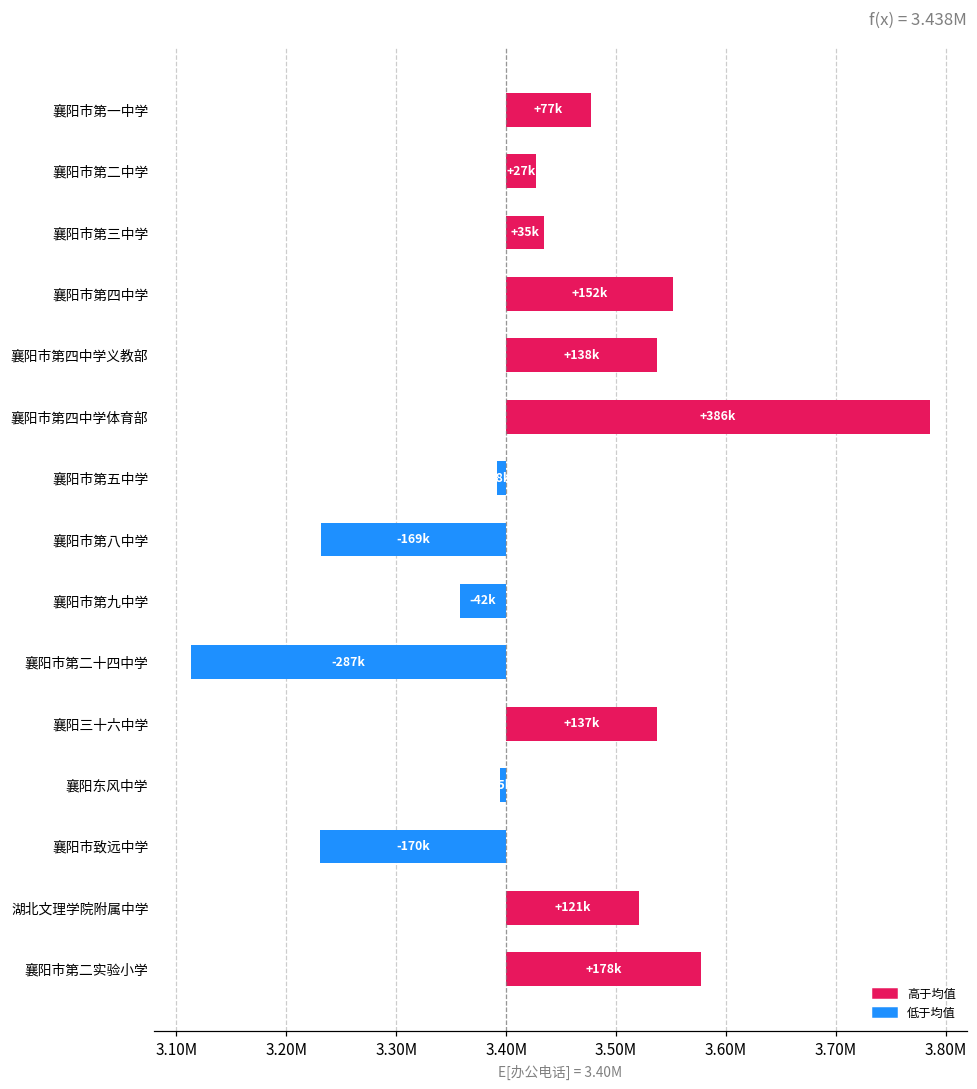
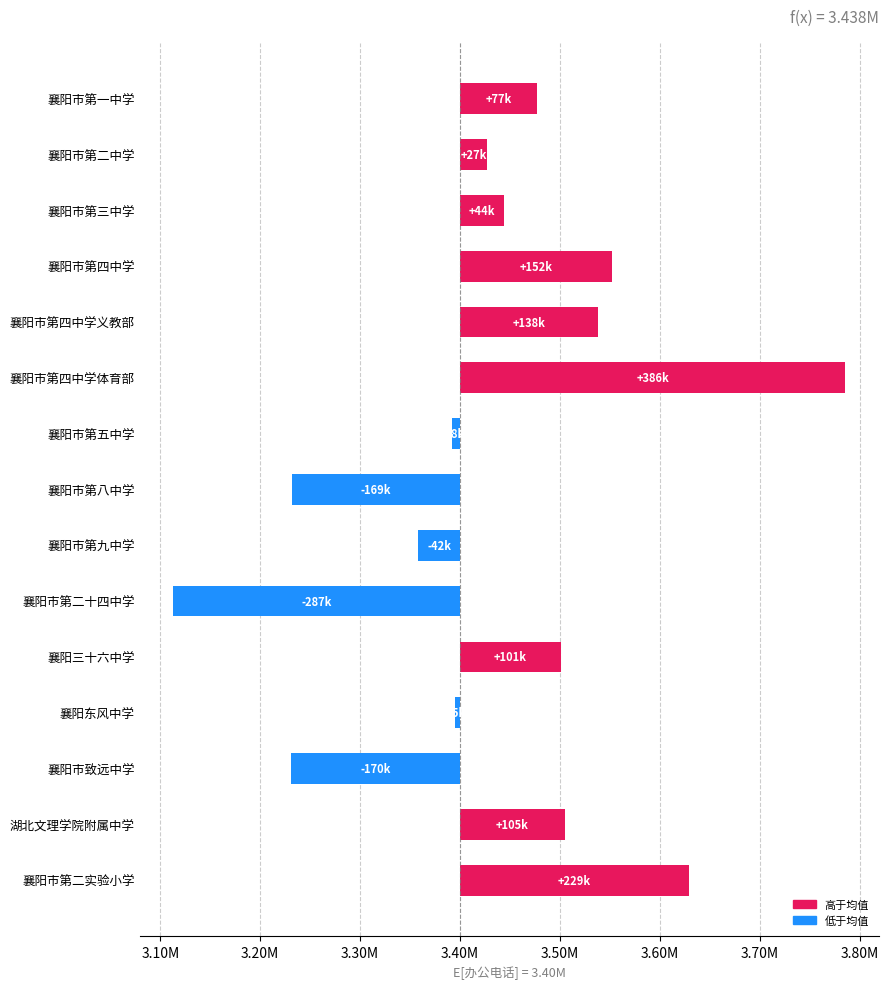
襄阳市第三中学: +35k -> +44k
襄阳三十六中学: +137k -> +101k
湖北文理学院附属中学: +121k -> +105k
襄阳市第二实验小学: +178k -> +229k
